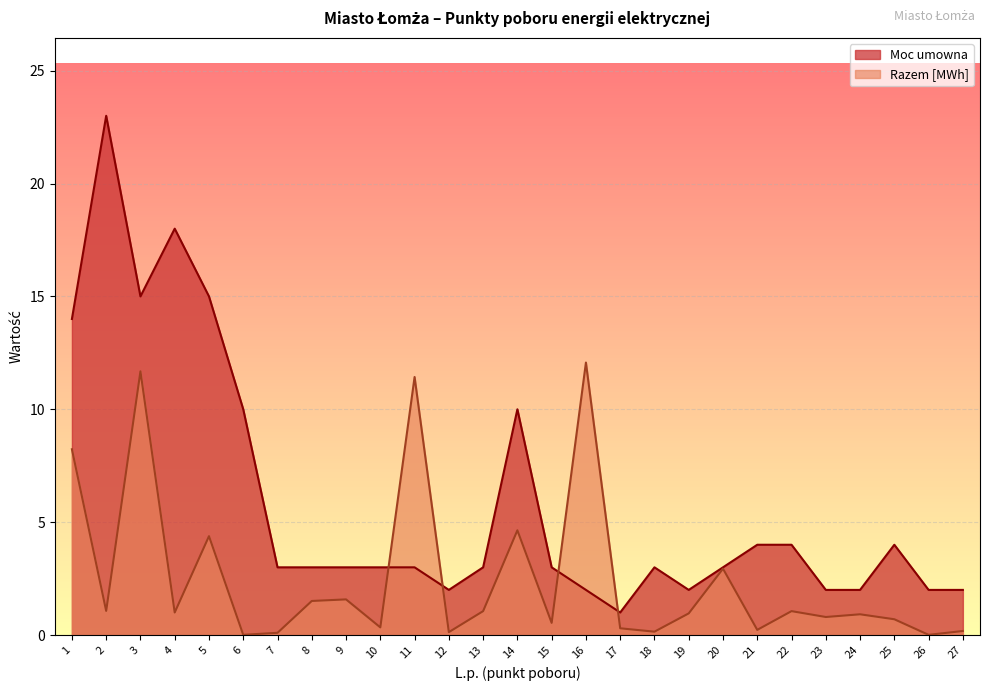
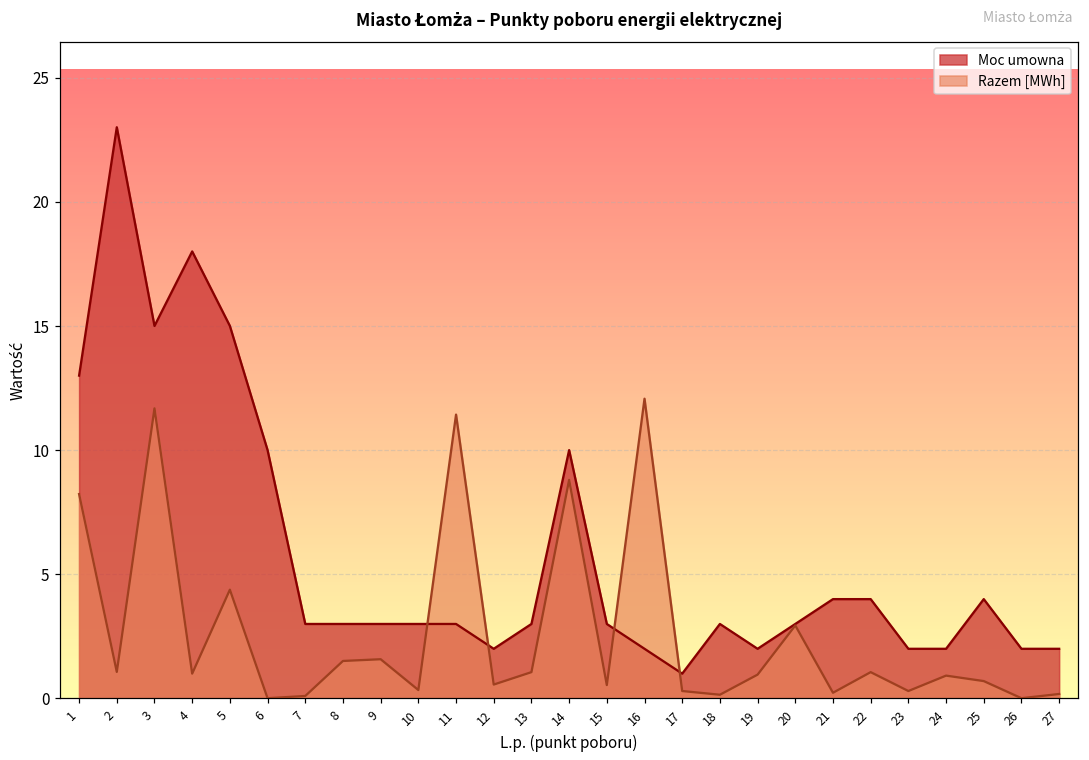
Moc umowna, 1: 14 -> 13
Razem [MWh], 12: 0.1 -> 0.6
Razem [MWh], 14: 4.6 -> 8.8
Razem [MWh], 23: 0.8 -> 0.3
